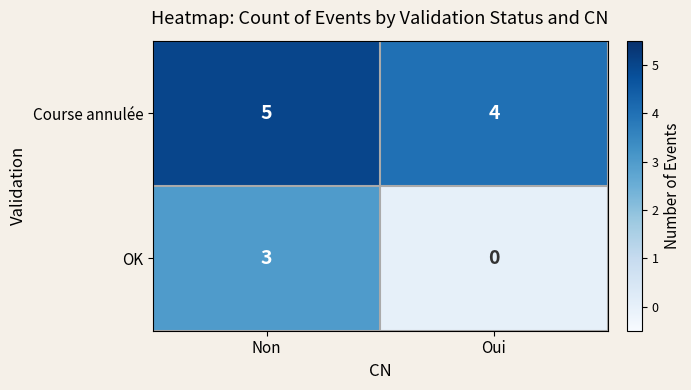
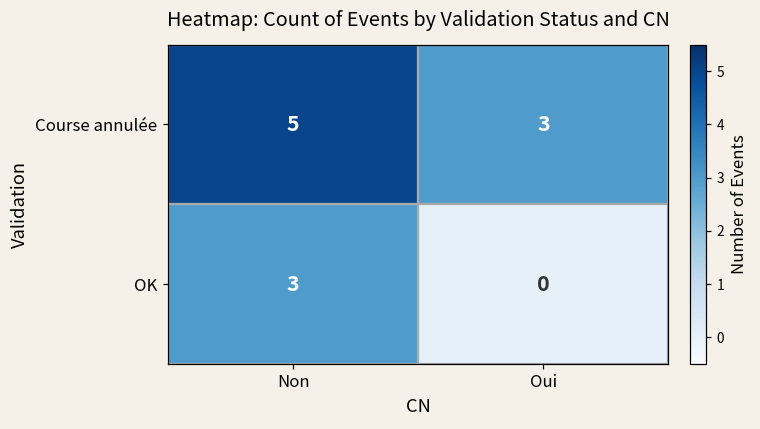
Course annulée, Oui: 4 -> 3
